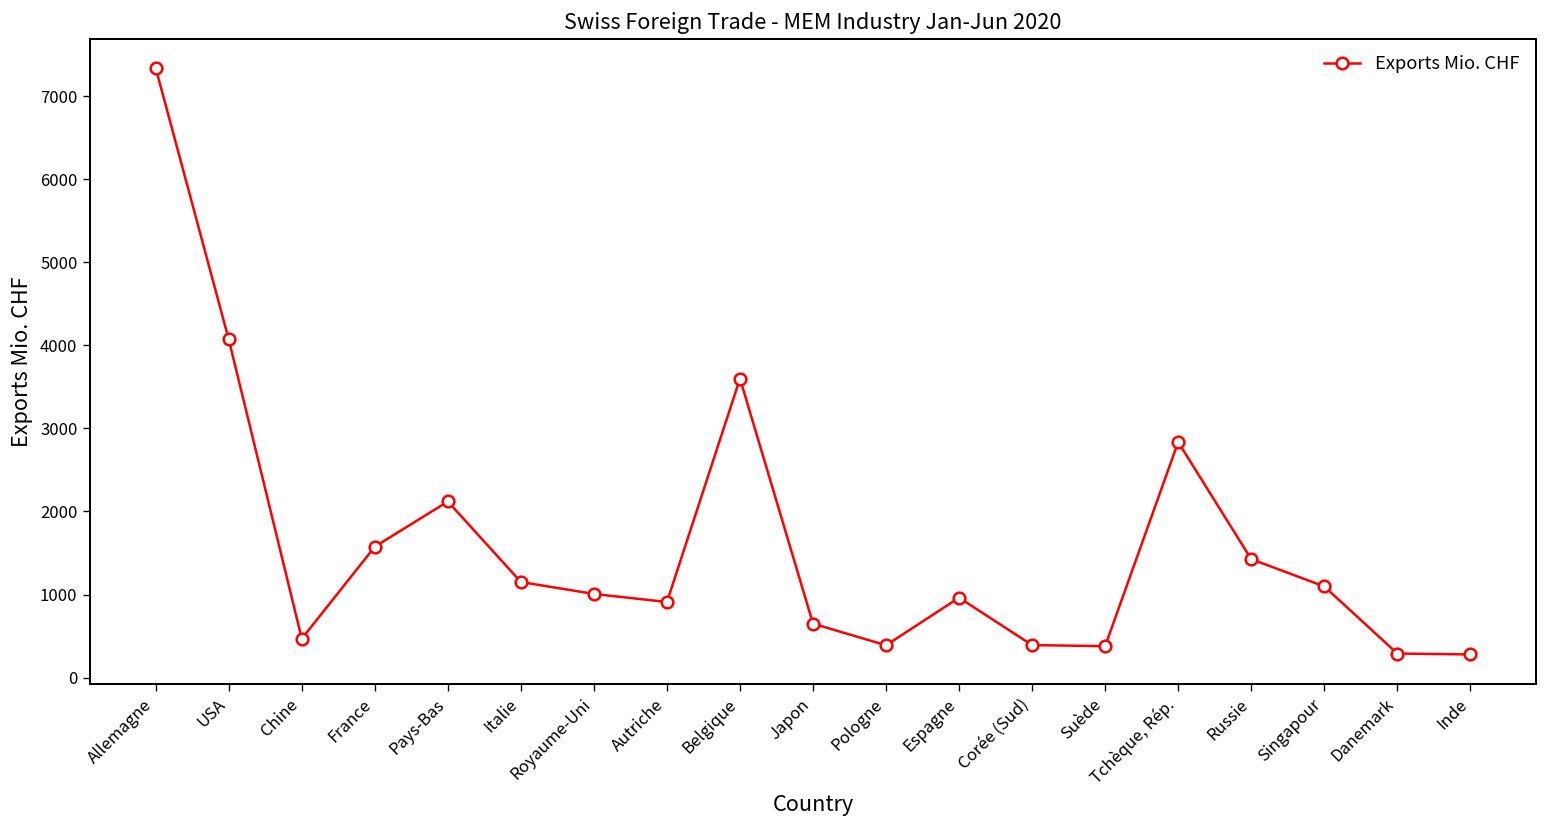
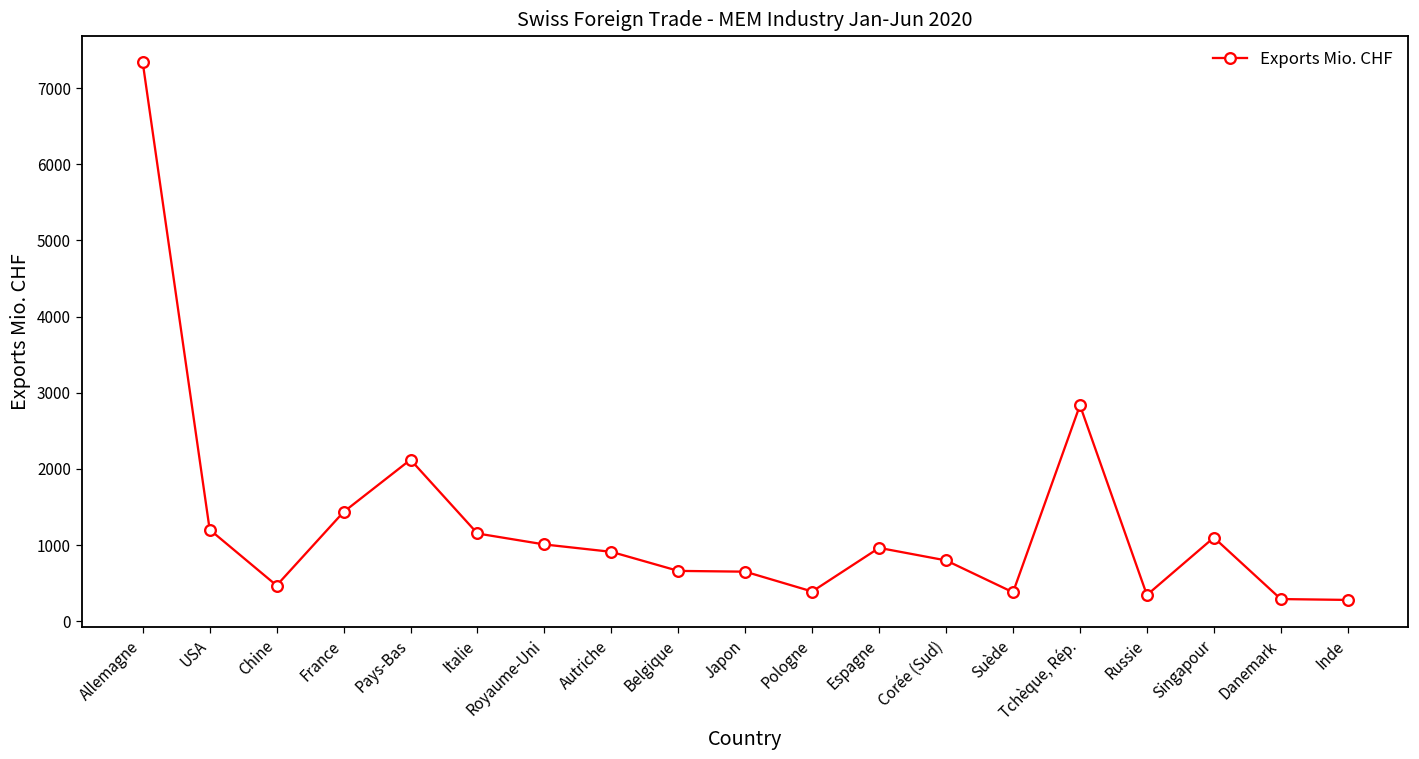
USA: 4100 -> 1200
France: 1600 -> 1400
Belgique: 3600 -> 700
Corée (Sud): 400 -> 800
Russie: 1400 -> 300
